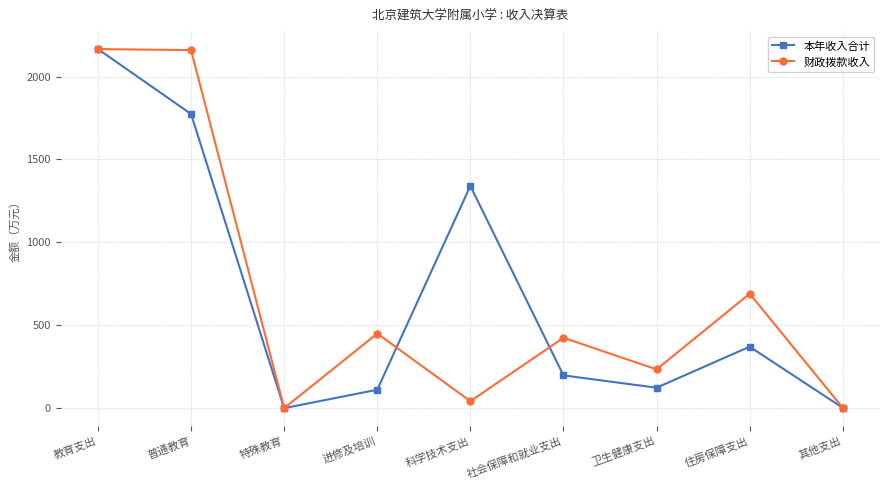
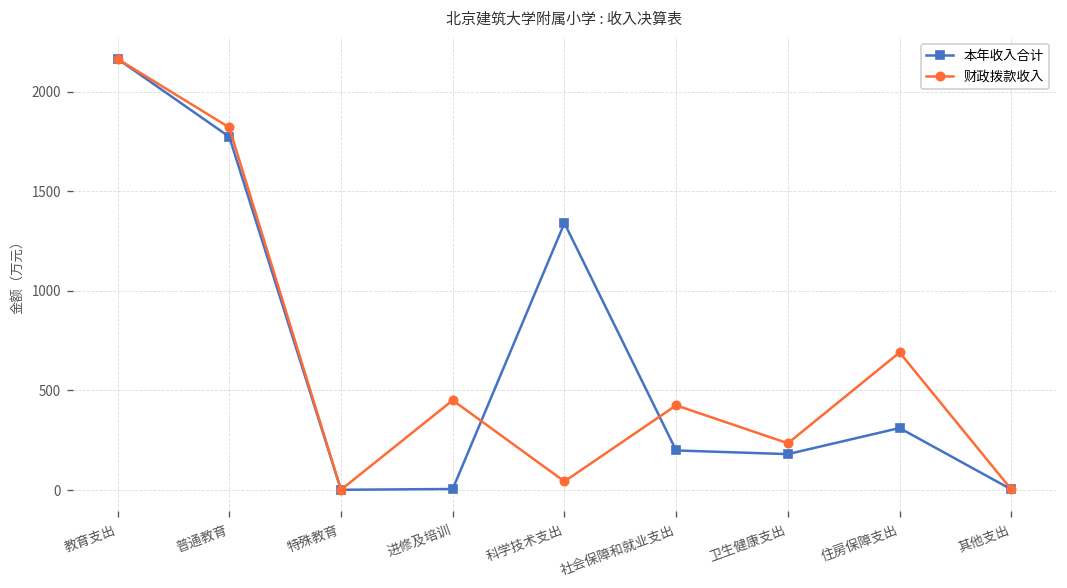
财政拨款收入, 普通教育: 2160 -> 1820
本年收入合计, 进修及培训: 110 -> 10
本年收入合计, 卫生健康支出: 120 -> 180
本年收入合计, 住房保障支出: 370 -> 310
